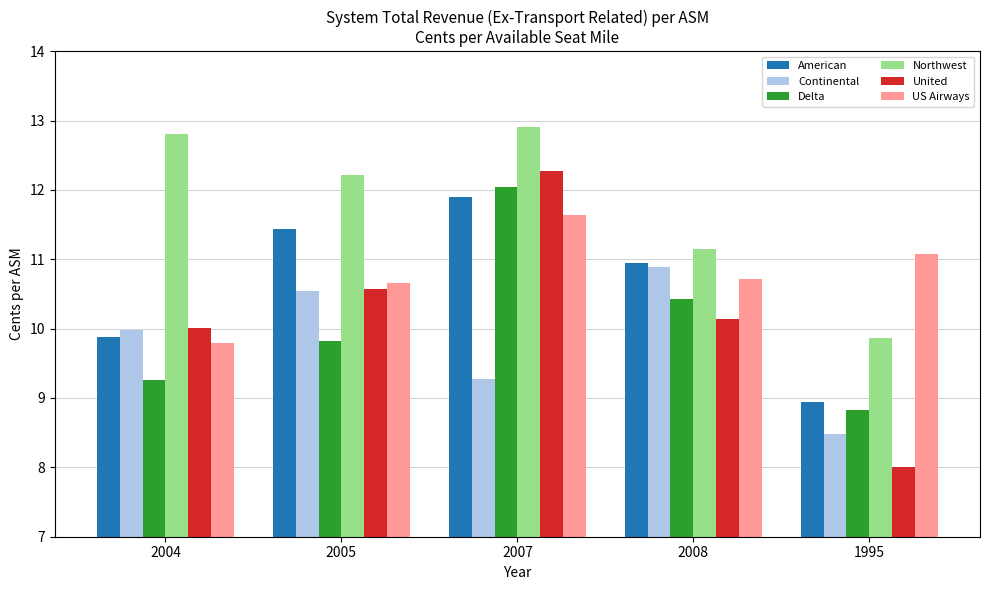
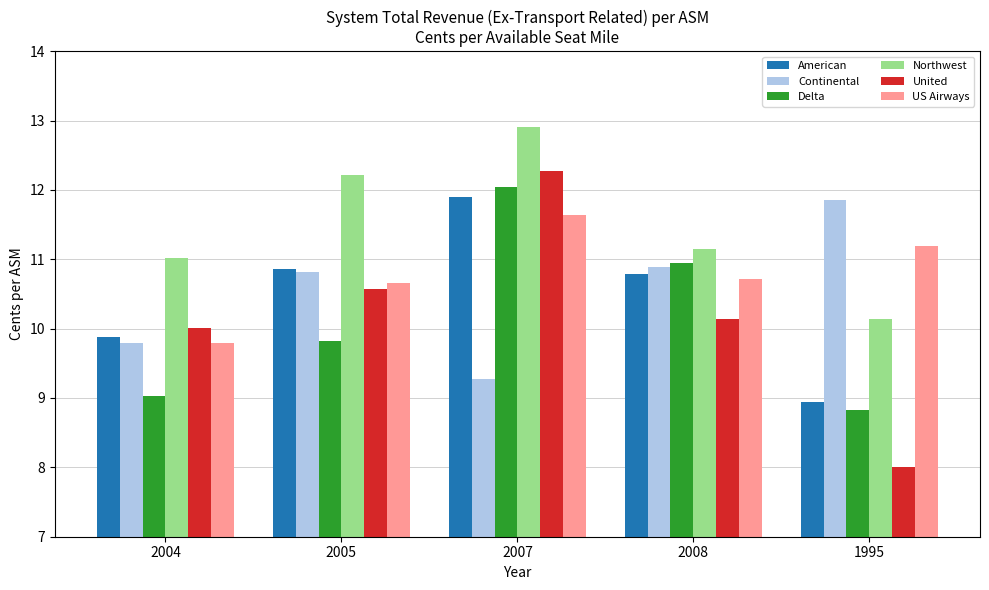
Continental, 2004: 10.0 -> 9.8
Delta, 2004: 9.3 -> 9.0
Northwest, 2004: 12.8 -> 11.0
American, 2005: 11.4 -> 10.9
Continental, 2005: 10.5 -> 10.8
American, 2008: 10.9 -> 10.8
Delta, 2008: 10.4 -> 10.9
Continental, 1995: 8.5 -> 11.9
Northwest, 1995: 9.9 -> 10.1
US Airways, 1995: 11.1 -> 11.2
